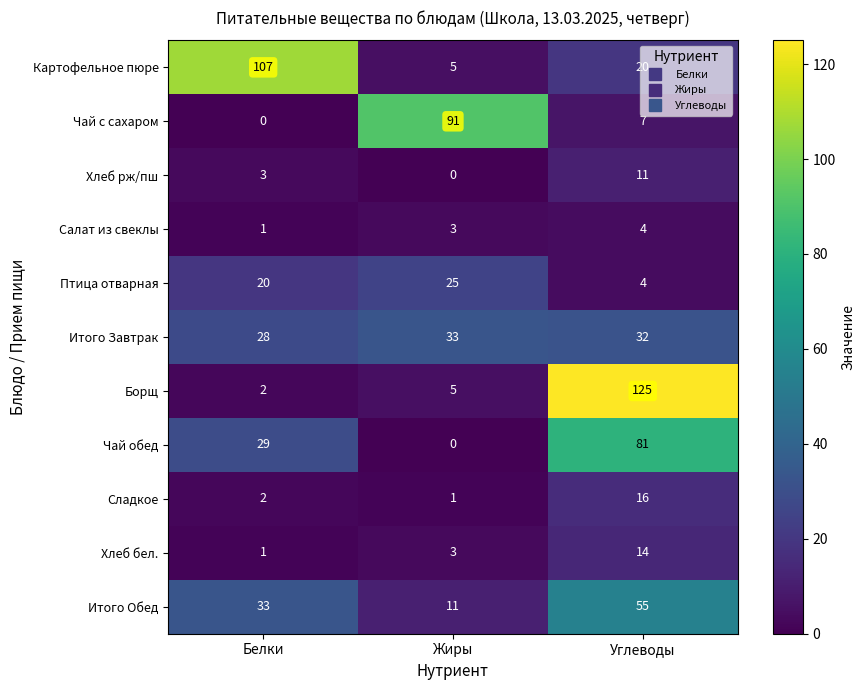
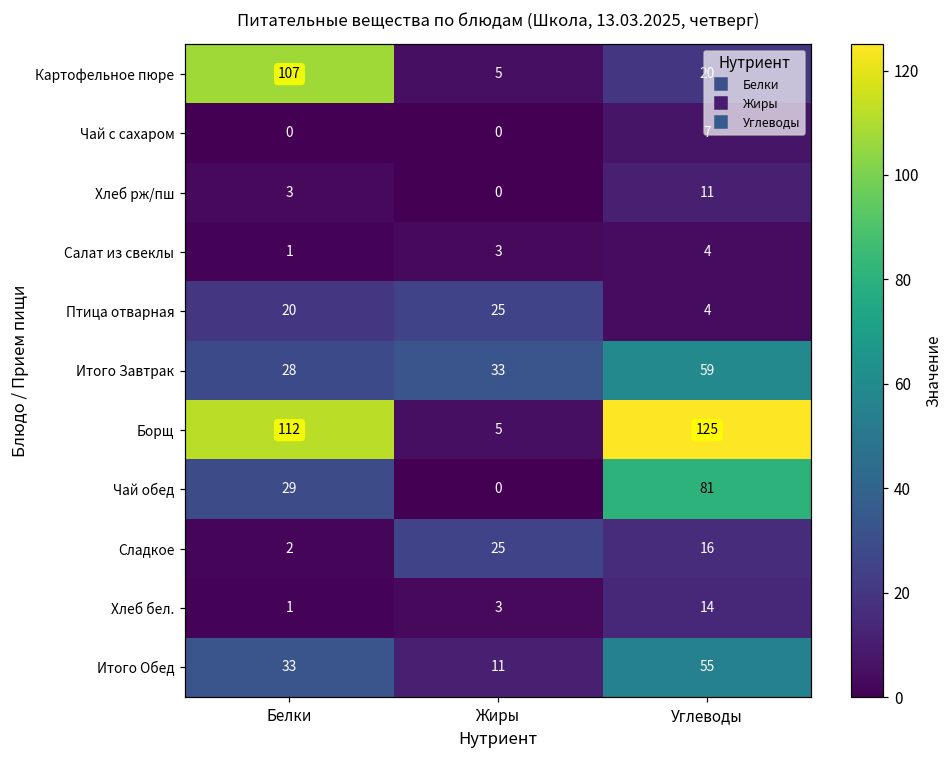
Чай с сахаром, Жиры: 91 -> 0
Итого Завтрак, Углеводы: 32 -> 59
Борщ, Белки: 2 -> 112
Сладкое, Жиры: 1 -> 25
